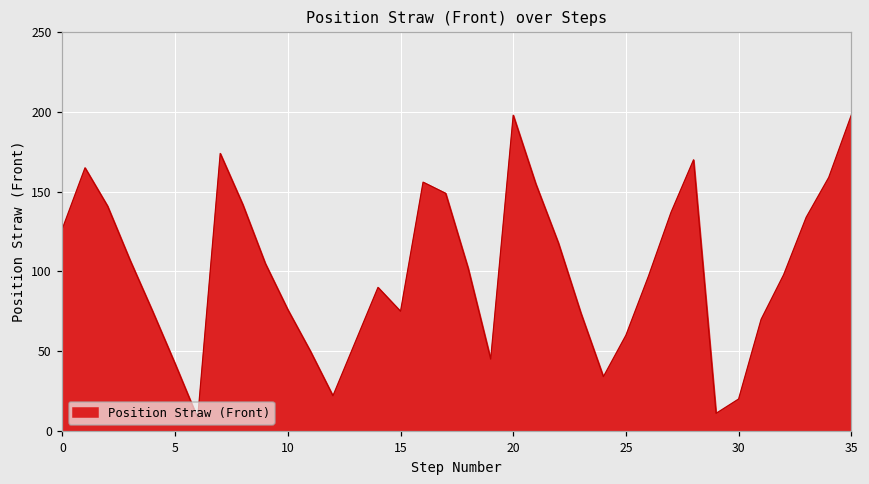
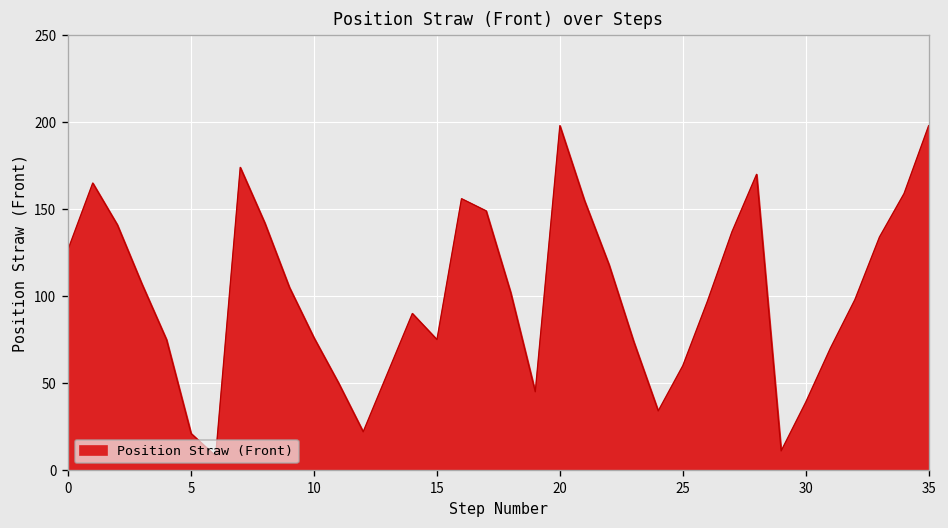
5: 42 -> 21
30: 20 -> 39
